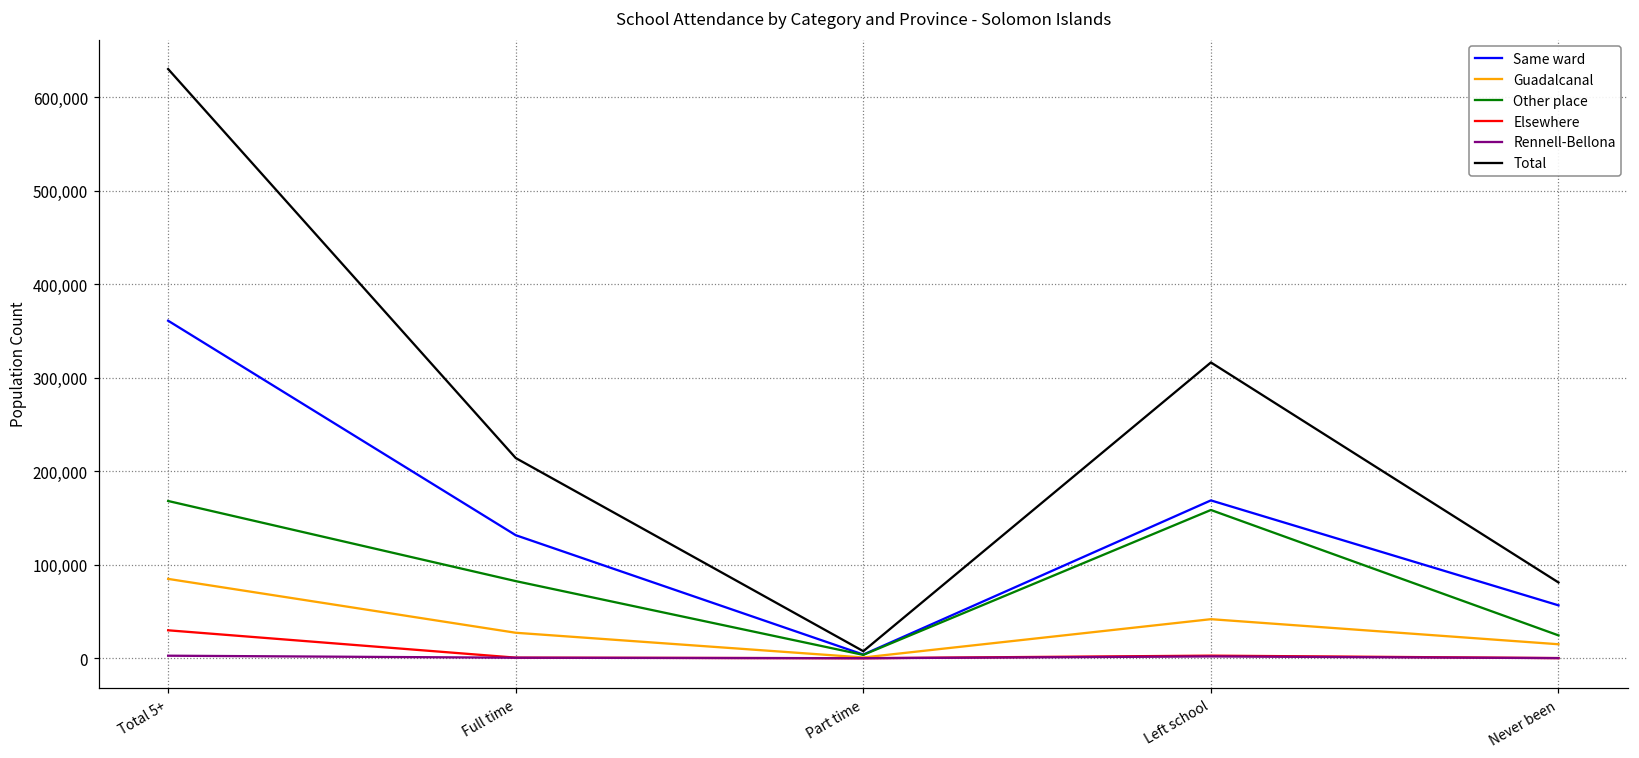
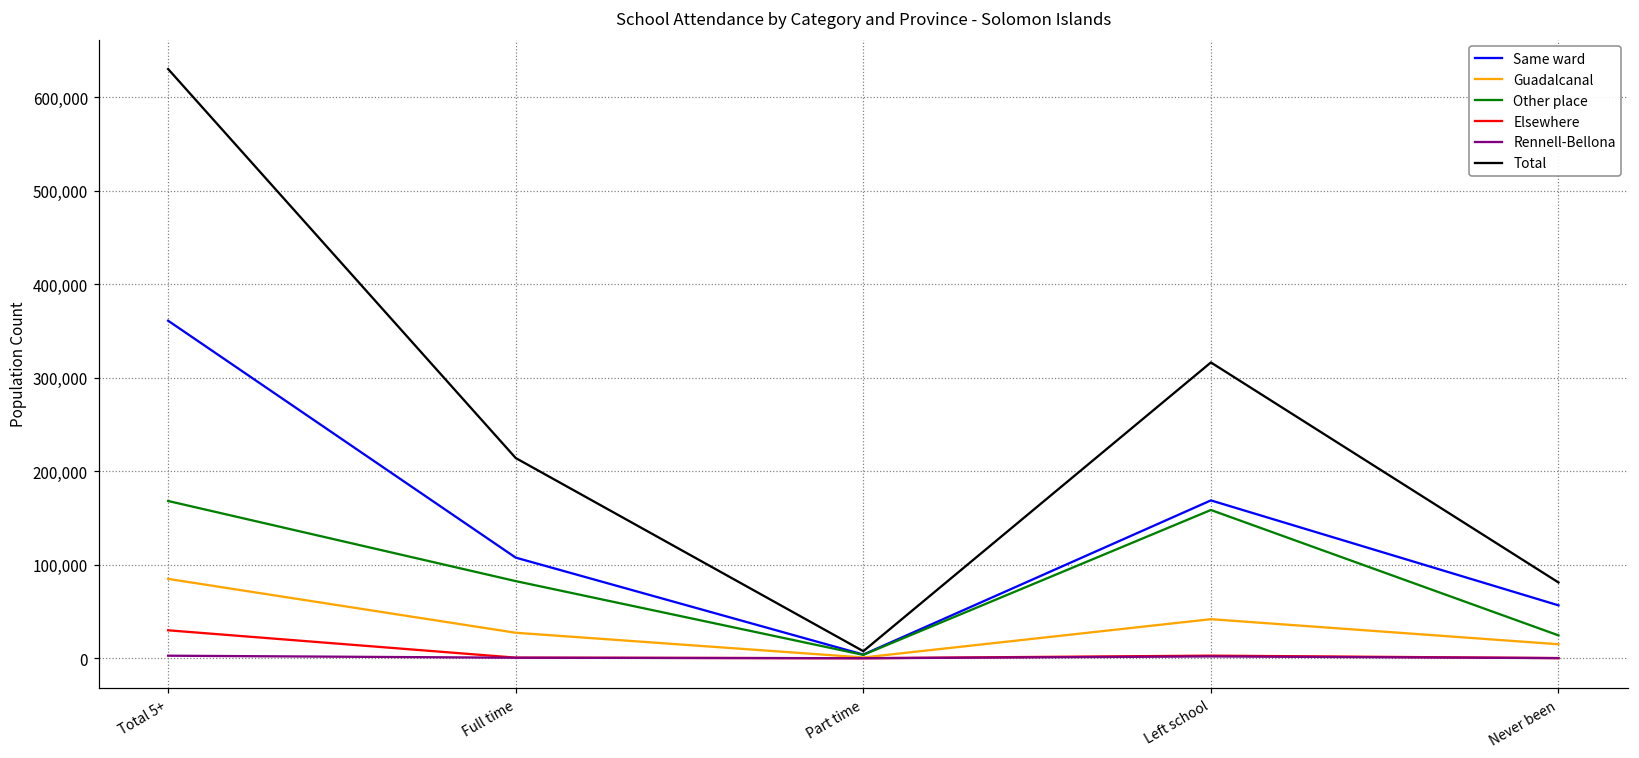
Same ward, Full time: 130,000 -> 110,000
